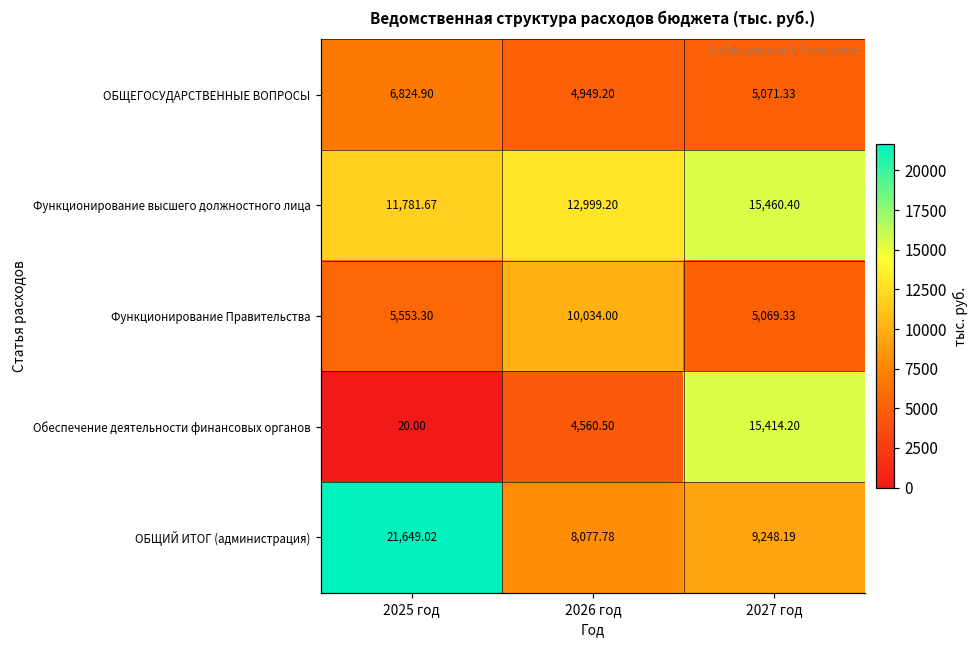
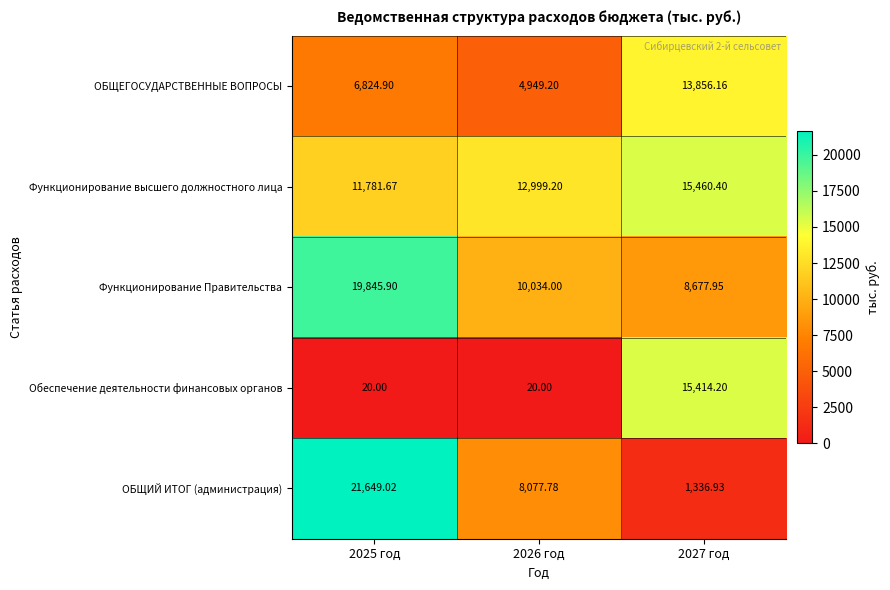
ОБЩЕГОСУДАРСТВЕННЫЕ ВОПРОСЫ, 2027 год: 5,071.33 -> 13,856.16
Функционирование Правительства, 2025 год: 5,553.30 -> 19,845.90
Функционирование Правительства, 2027 год: 5,069.33 -> 8,677.95
Обеспечение деятельности финансовых органов, 2026 год: 4,560.50 -> 20.00
ОБЩИЙ ИТОГ (администрация), 2027 год: 9,248.19 -> 1,336.93
